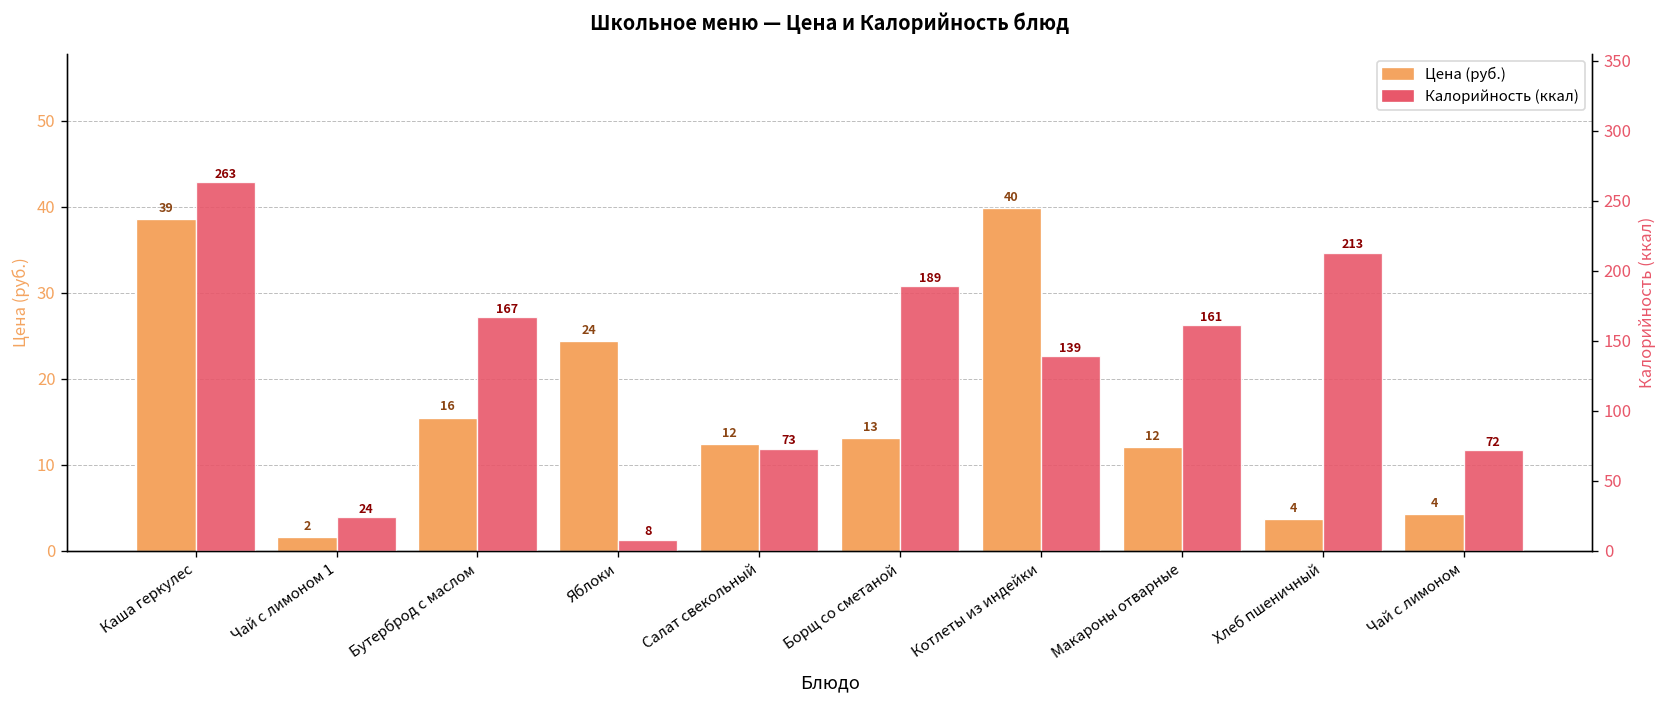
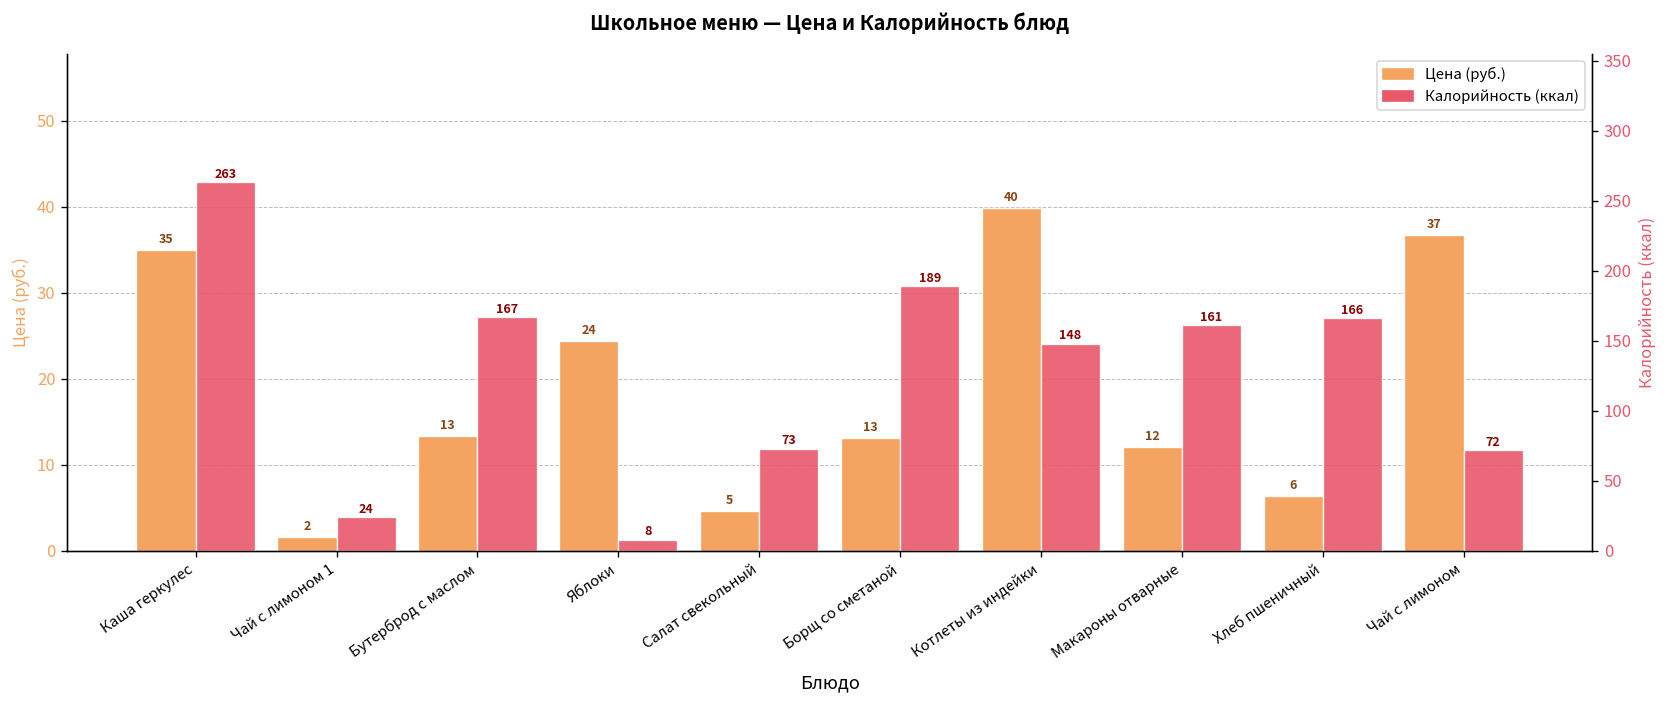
Цена (руб.), Каша геркулес: 39 -> 35
Цена (руб.), Бутерброд с маслом: 16 -> 13
Цена (руб.), Салат свекольный: 12 -> 5
Цена (руб.), Хлеб пшеничный: 4 -> 6
Цена (руб.), Чай с лимоном: 4 -> 37
Калорийность (ккал), Котлеты из индейки: 139 -> 148
Калорийность (ккал), Хлеб пшеничный: 213 -> 166
